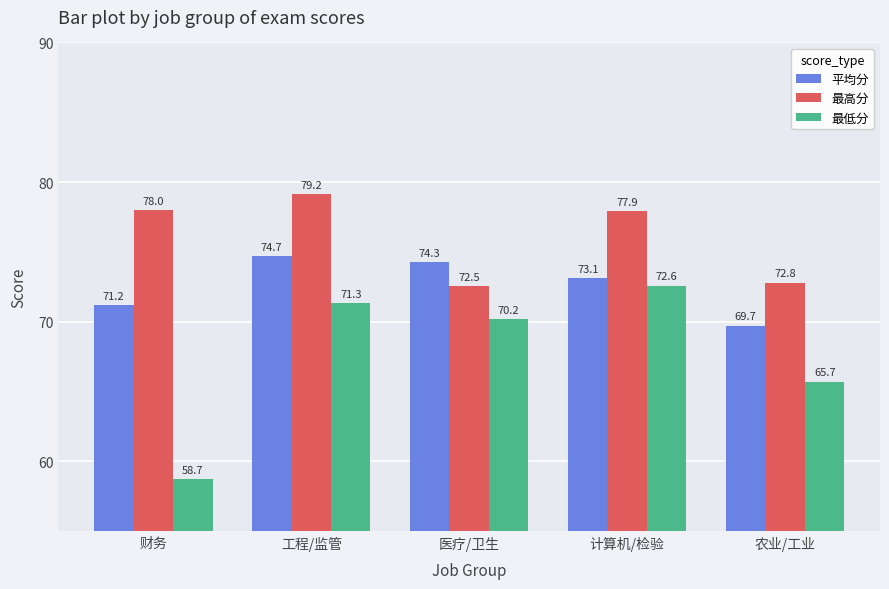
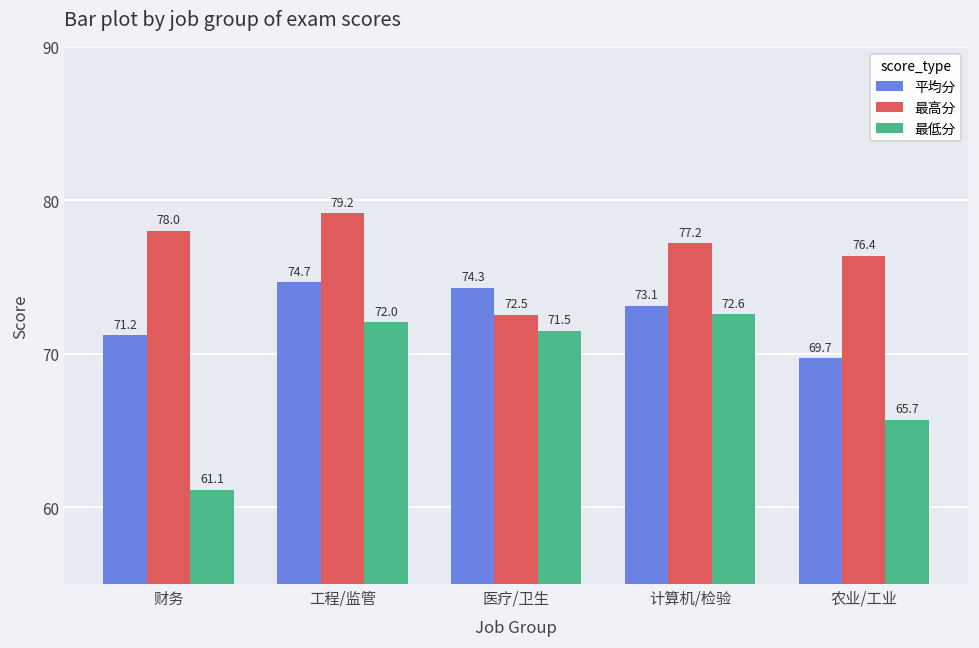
最低分, 财务: 58.7 -> 61.1
最低分, 工程/监管: 71.3 -> 72.0
最低分, 医疗/卫生: 70.2 -> 71.5
最高分, 计算机/检验: 77.9 -> 77.2
最高分, 农业/工业: 72.8 -> 76.4
